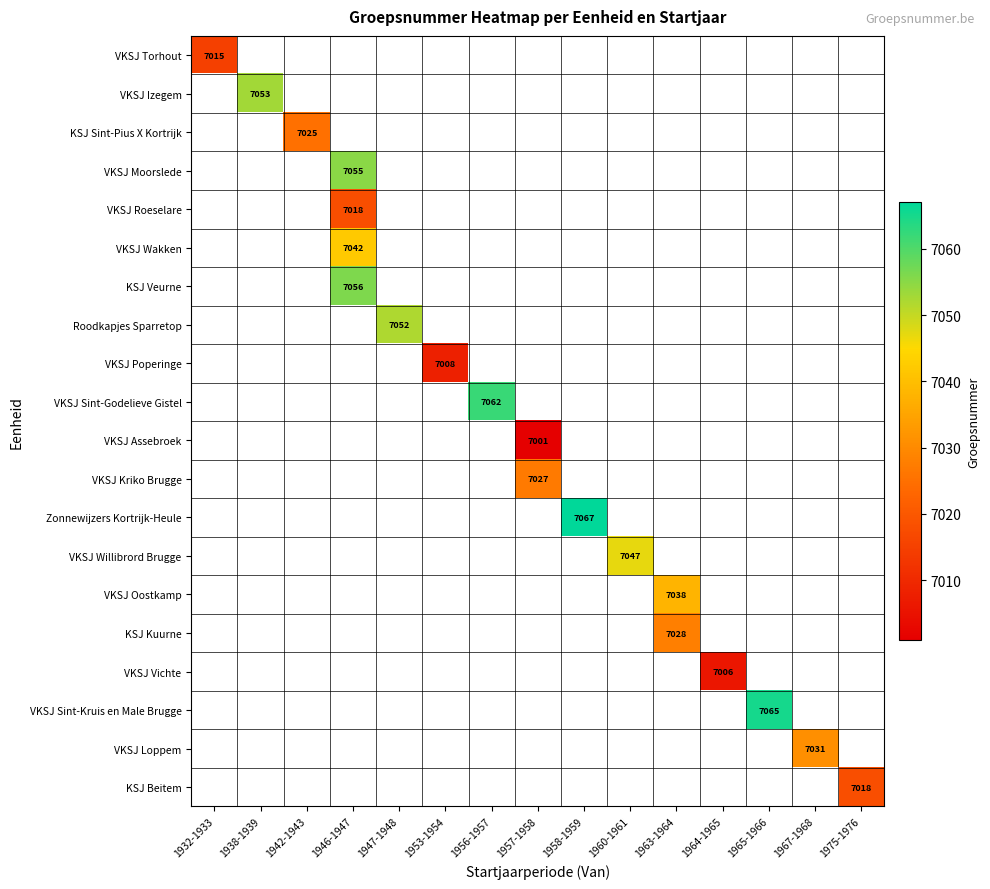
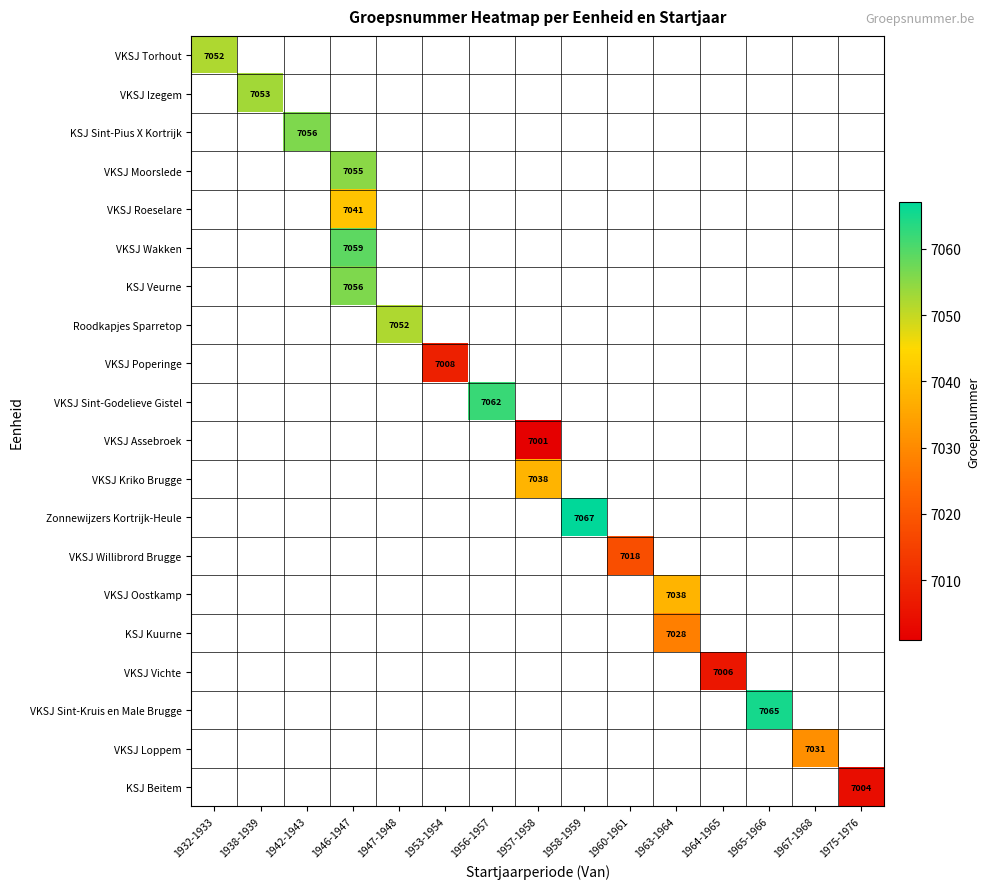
VKSJ Torhout, 1932-1933: 7015 -> 7052
KSJ Sint-Pius X Kortrijk, 1942-1943: 7025 -> 7056
VKSJ Roeselare, 1946-1947: 7018 -> 7041
VKSJ Wakken, 1946-1947: 7042 -> 7059
VKSJ Kriko Brugge, 1957-1958: 7027 -> 7038
VKSJ Willibrord Brugge, 1960-1961: 7047 -> 7018
KSJ Beitem, 1975-1976: 7018 -> 7004
